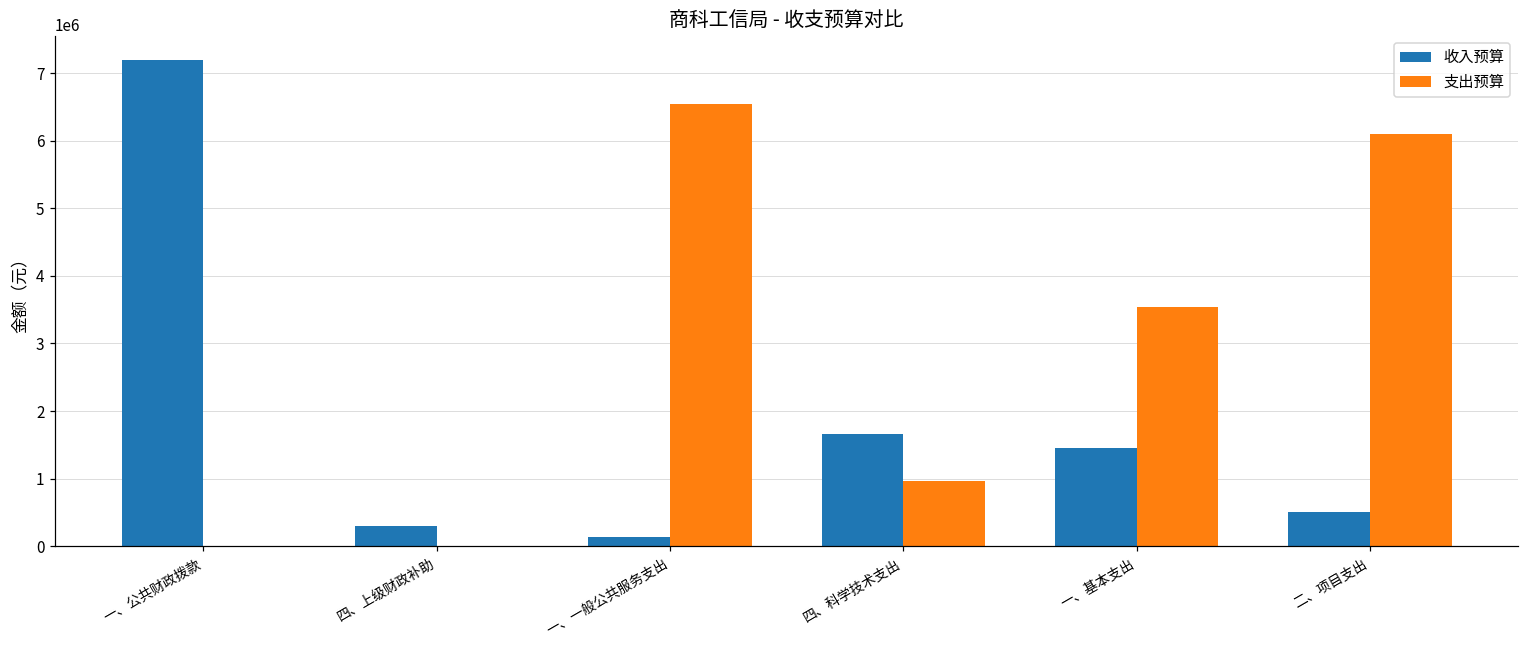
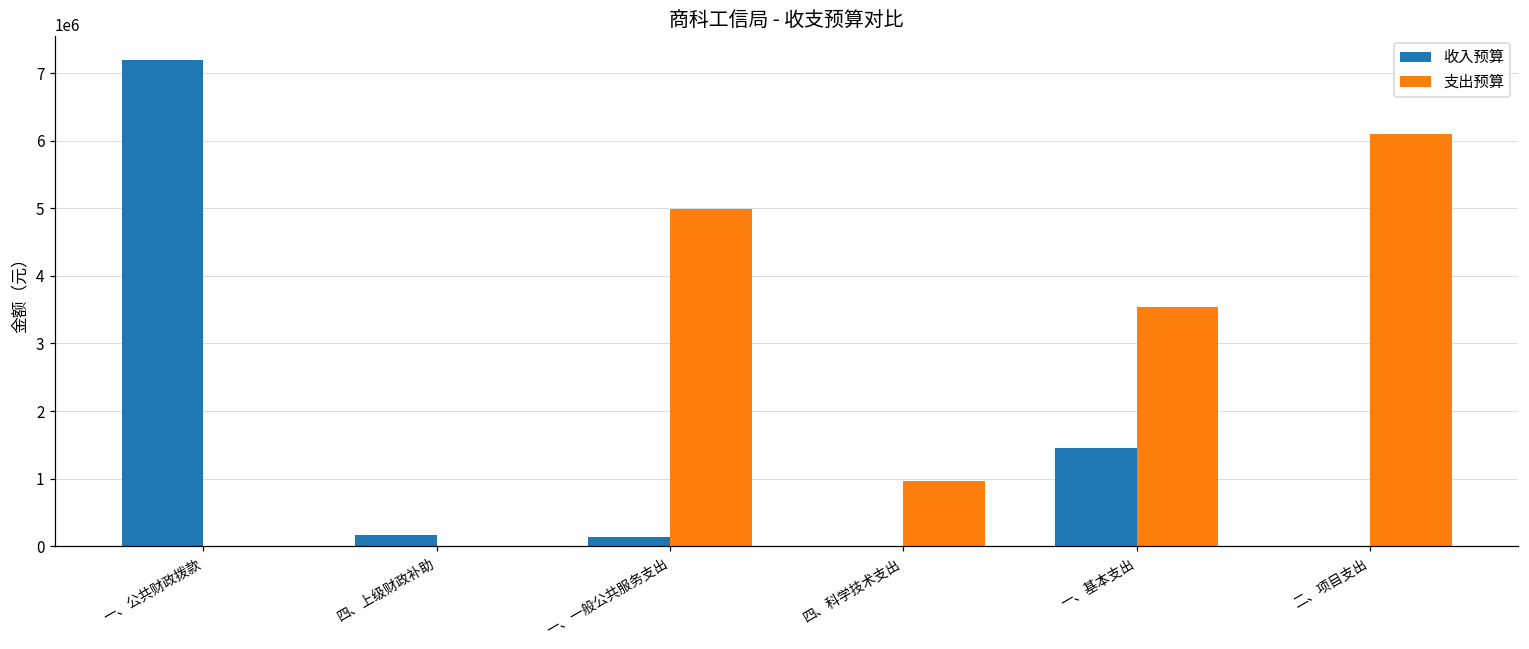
收入预算, 四、上级财政补助: 300000 -> 200000
支出预算, 一、一般公共服务支出: 6500000 -> 5000000
收入预算, 四、科学技术支出: 1700000 -> 0
收入预算, 二、项目支出: 500000 -> 0
